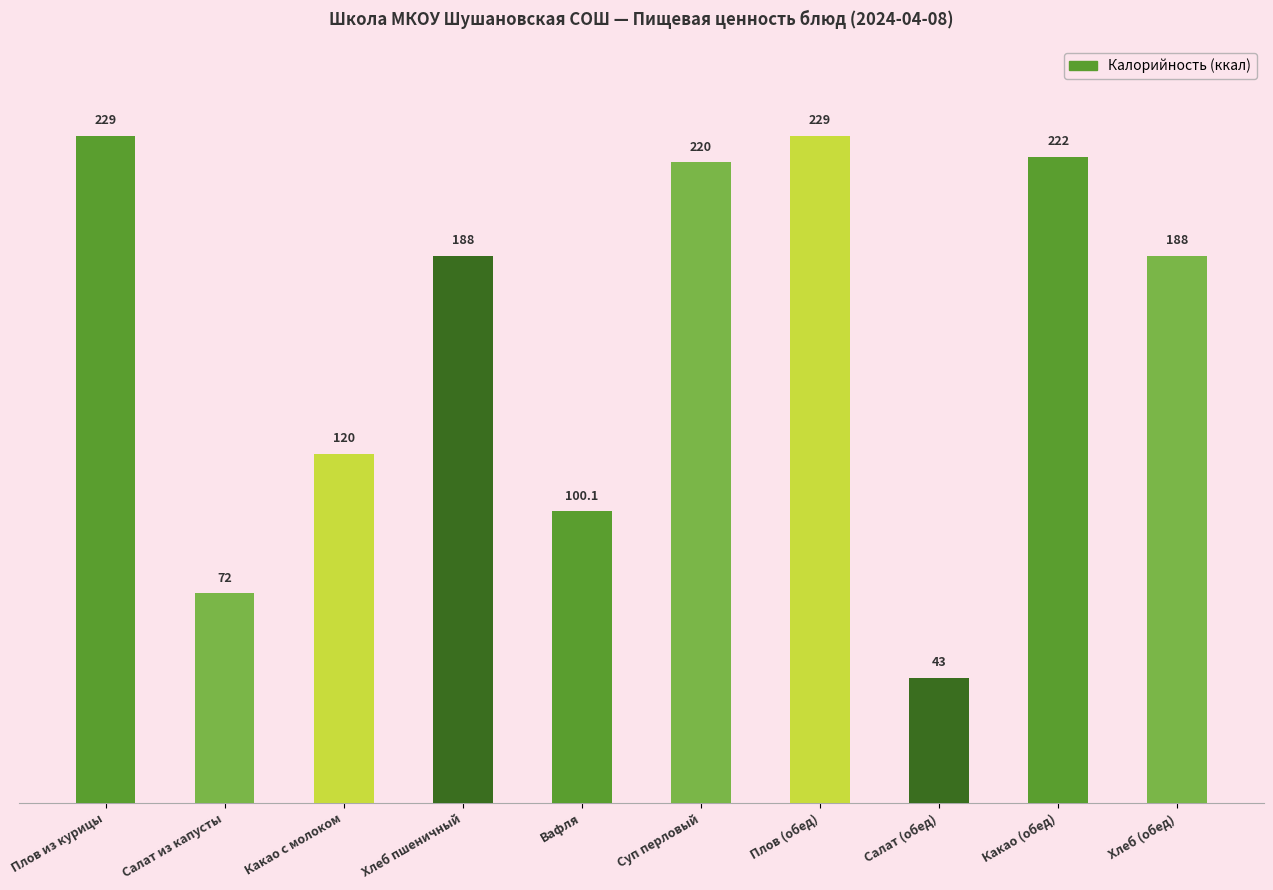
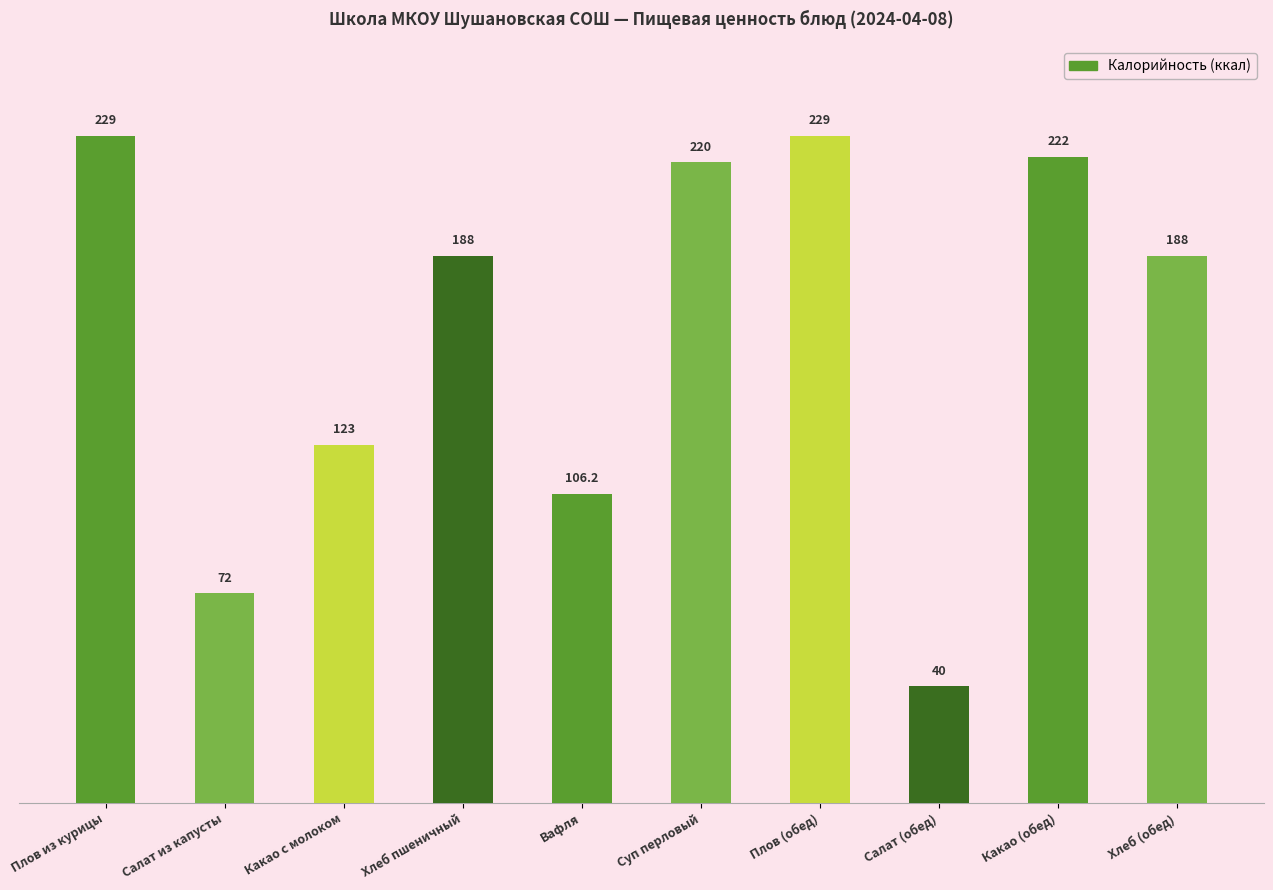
Какао с молоком: 120 -> 123
Вафля: 100.1 -> 106.2
Салат (обед): 43 -> 40
